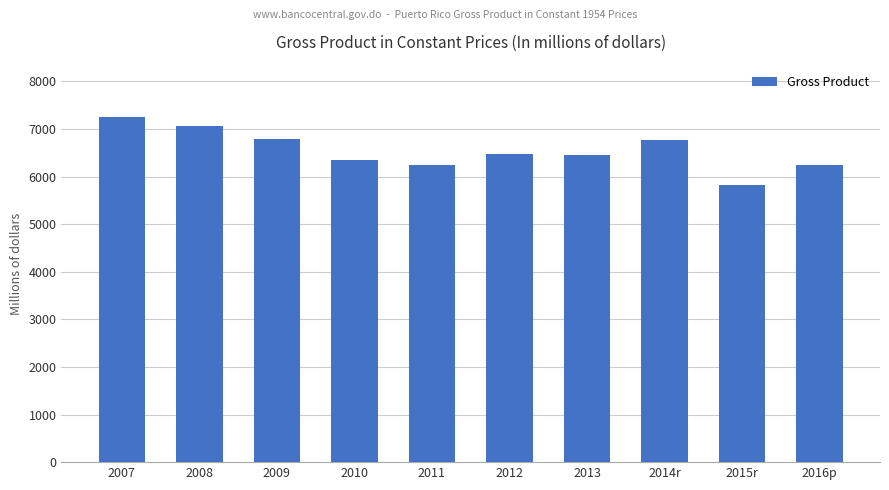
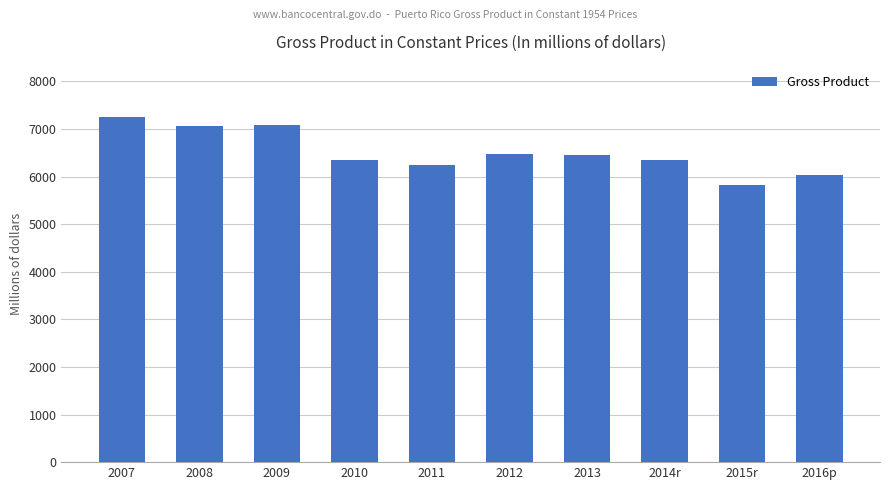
2009: 6800 -> 7100
2014r: 6800 -> 6300
2016p: 6200 -> 6000
